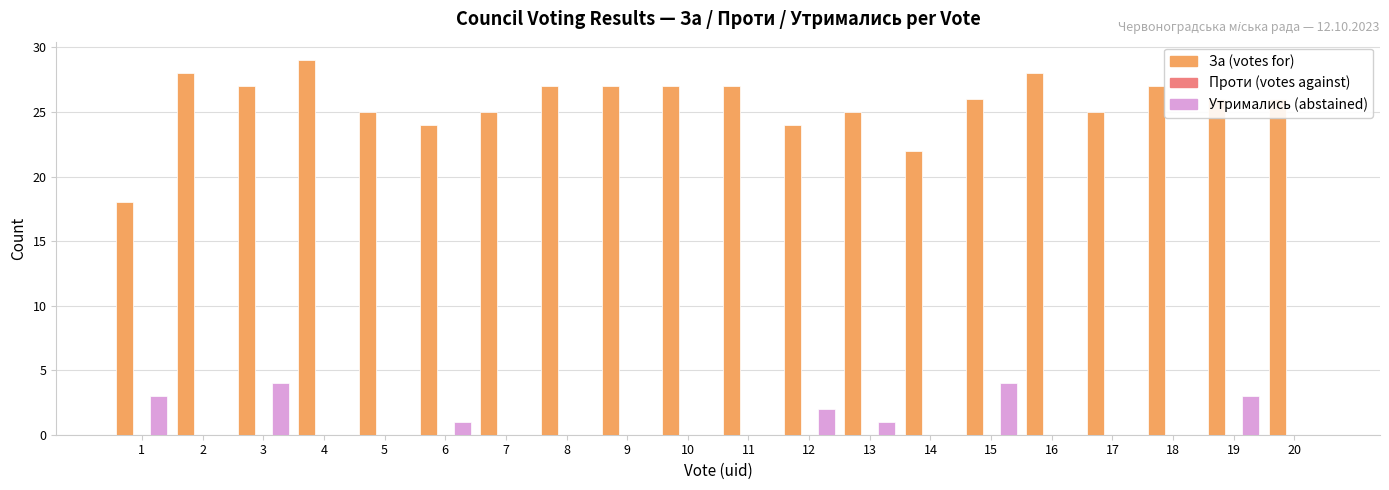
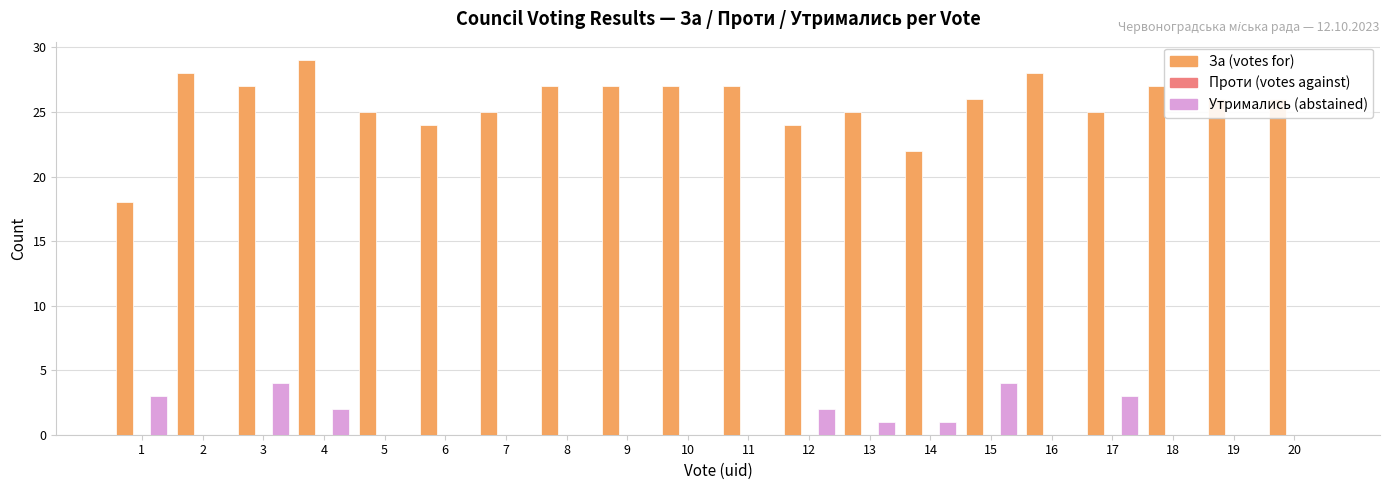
Утримались (abstained), 4: 0 -> 2
Утримались (abstained), 6: 1 -> 0
Утримались (abstained), 14: 0 -> 1
Утримались (abstained), 17: 0 -> 3
Утримались (abstained), 19: 3 -> 0
